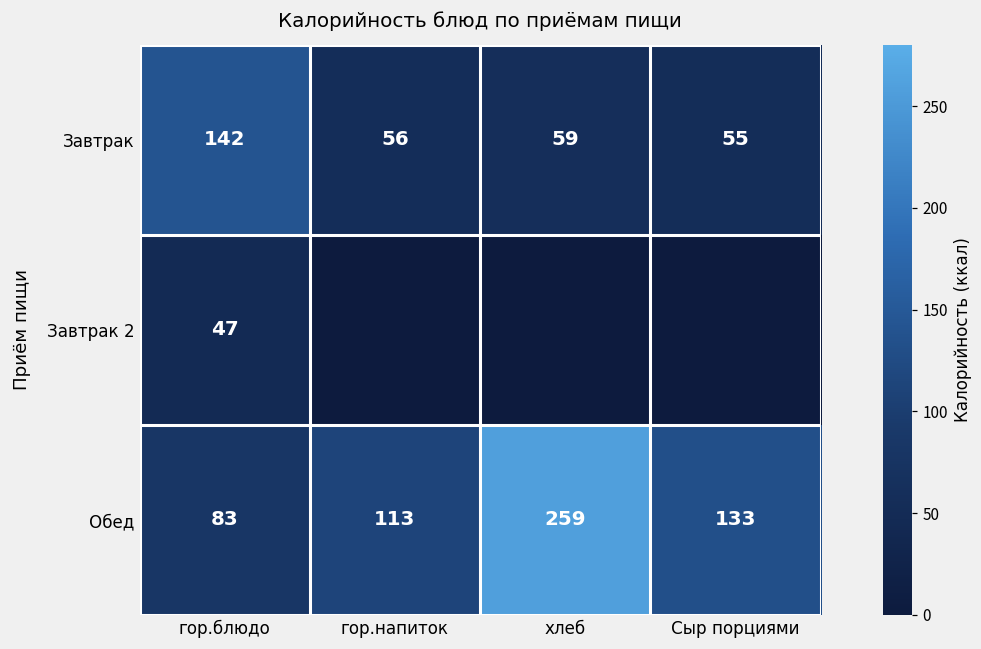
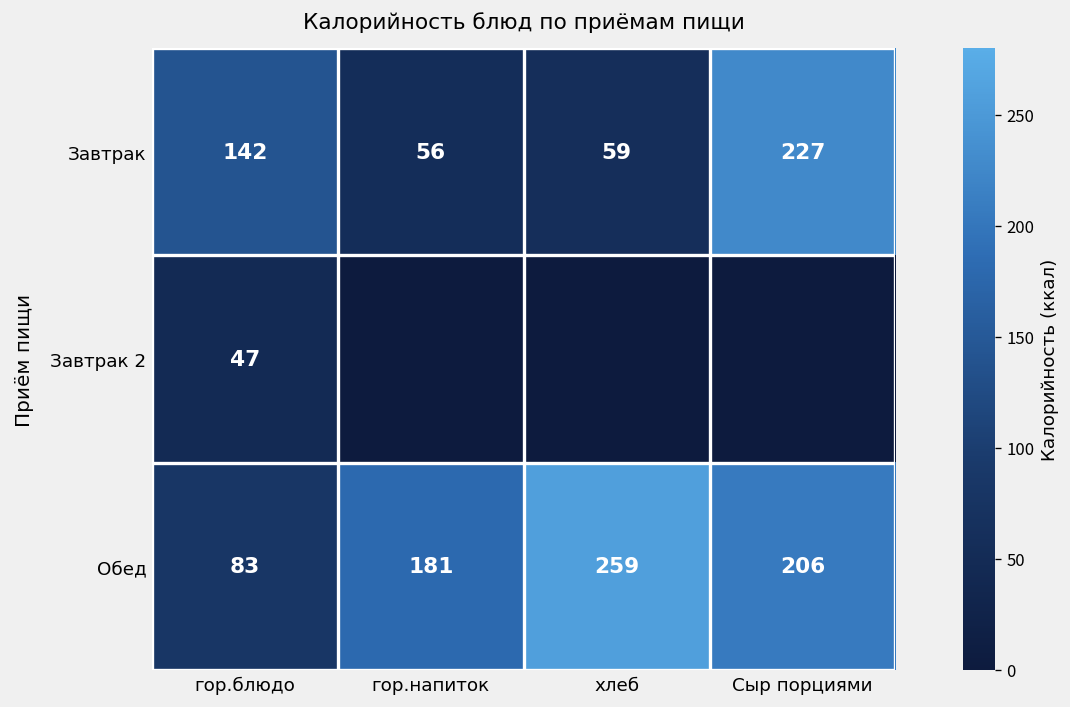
Завтрак, Сыр порциями: 55 -> 227
Обед, гор.напиток: 113 -> 181
Обед, Сыр порциями: 133 -> 206
